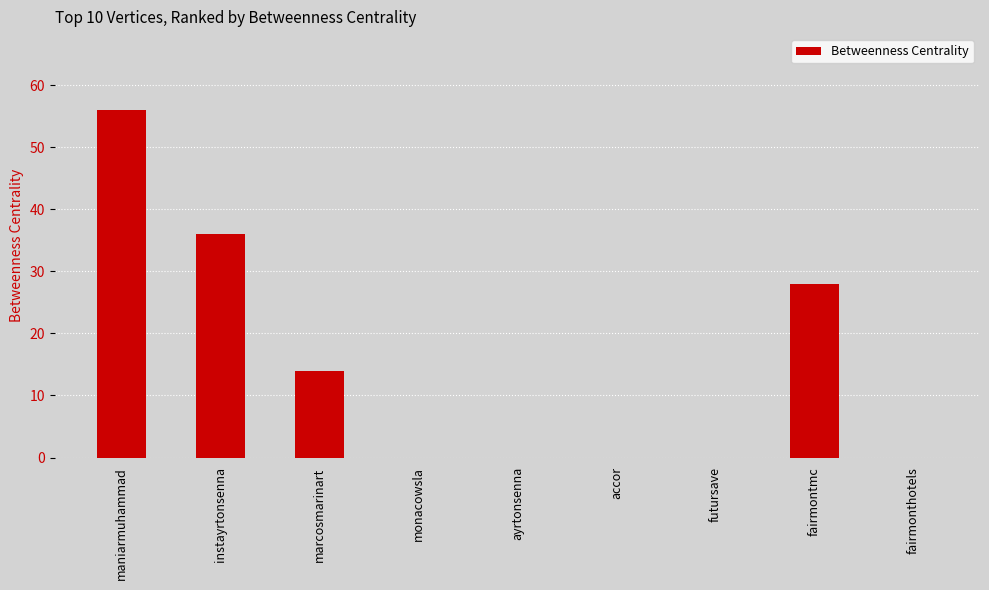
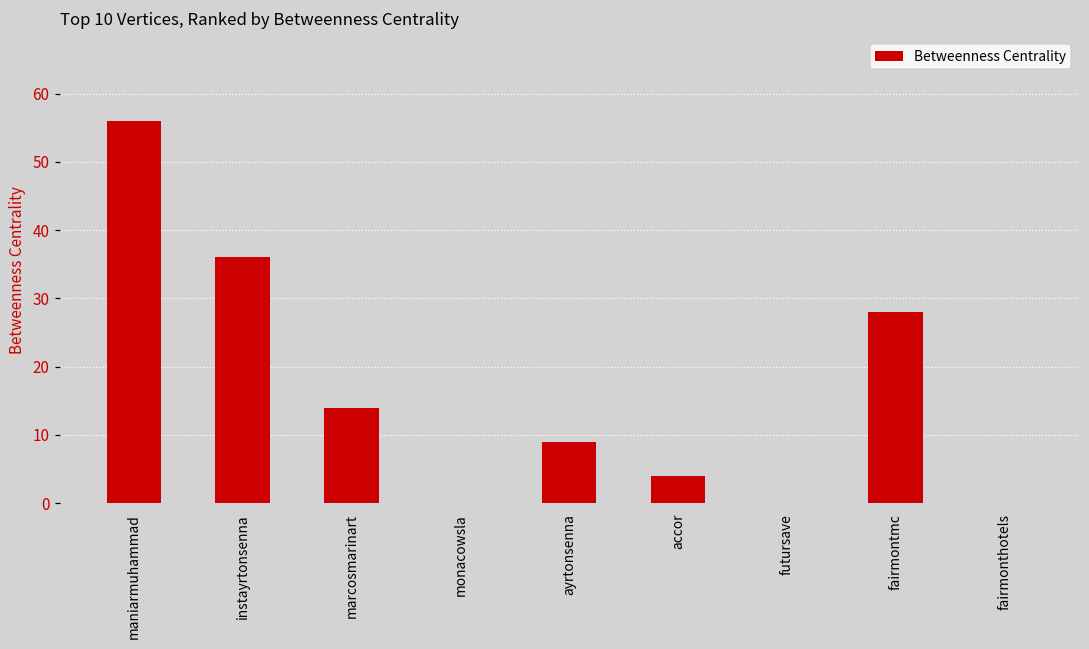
ayrtonsenna: 0 -> 9
accor: 0 -> 4
